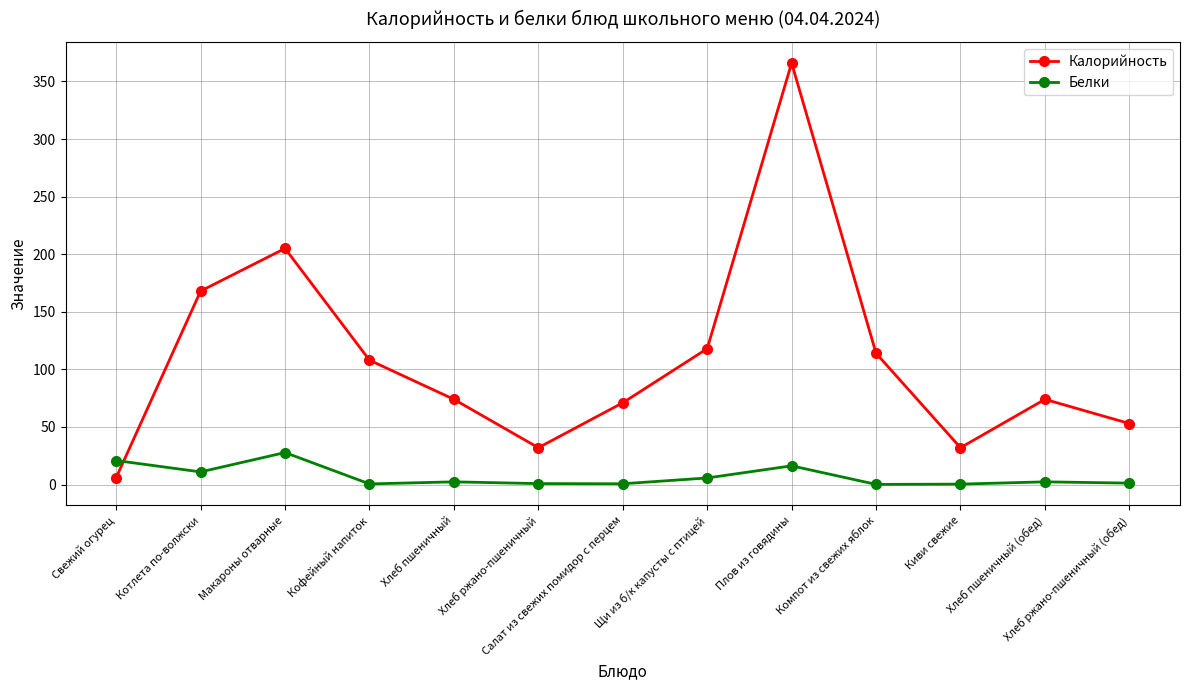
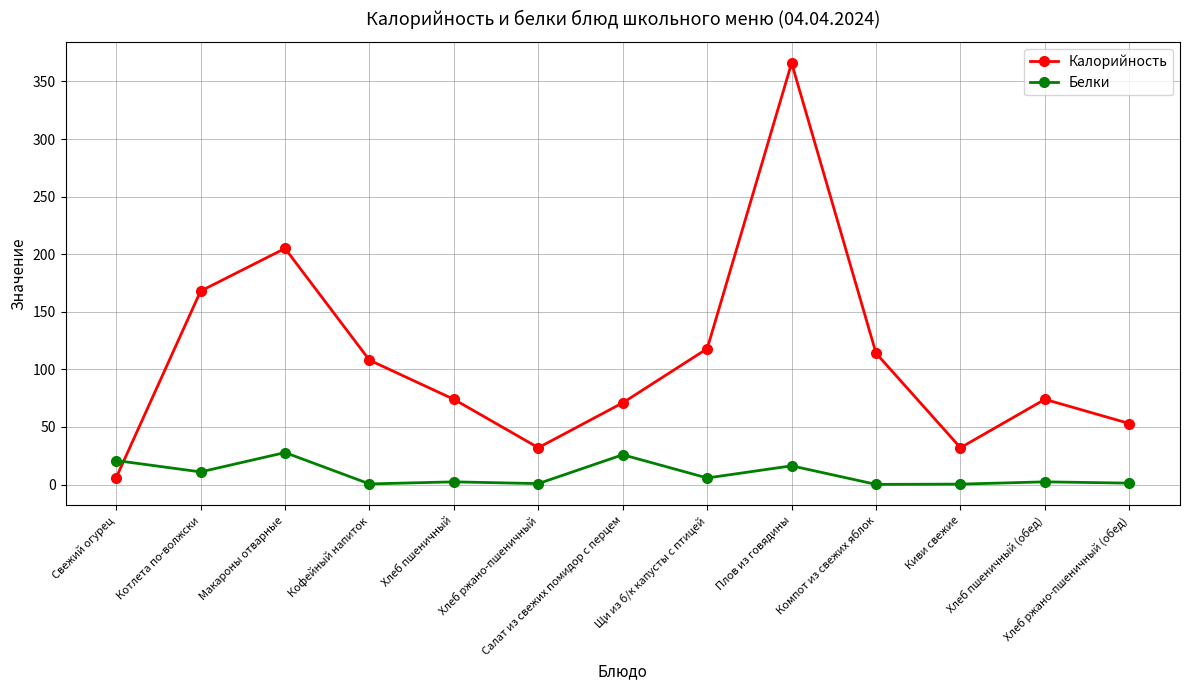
Белки, Салат из свежих помидор с перцем: 1 -> 26
